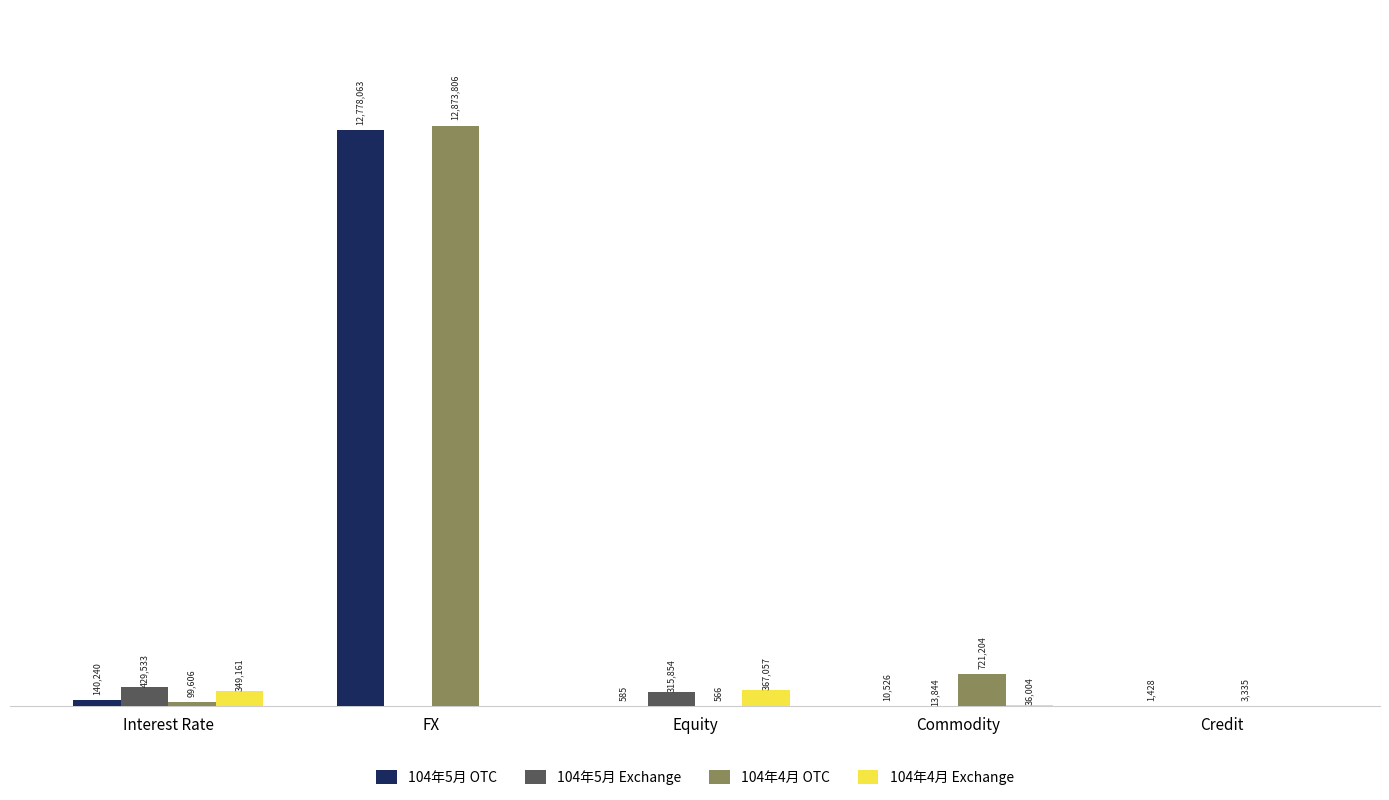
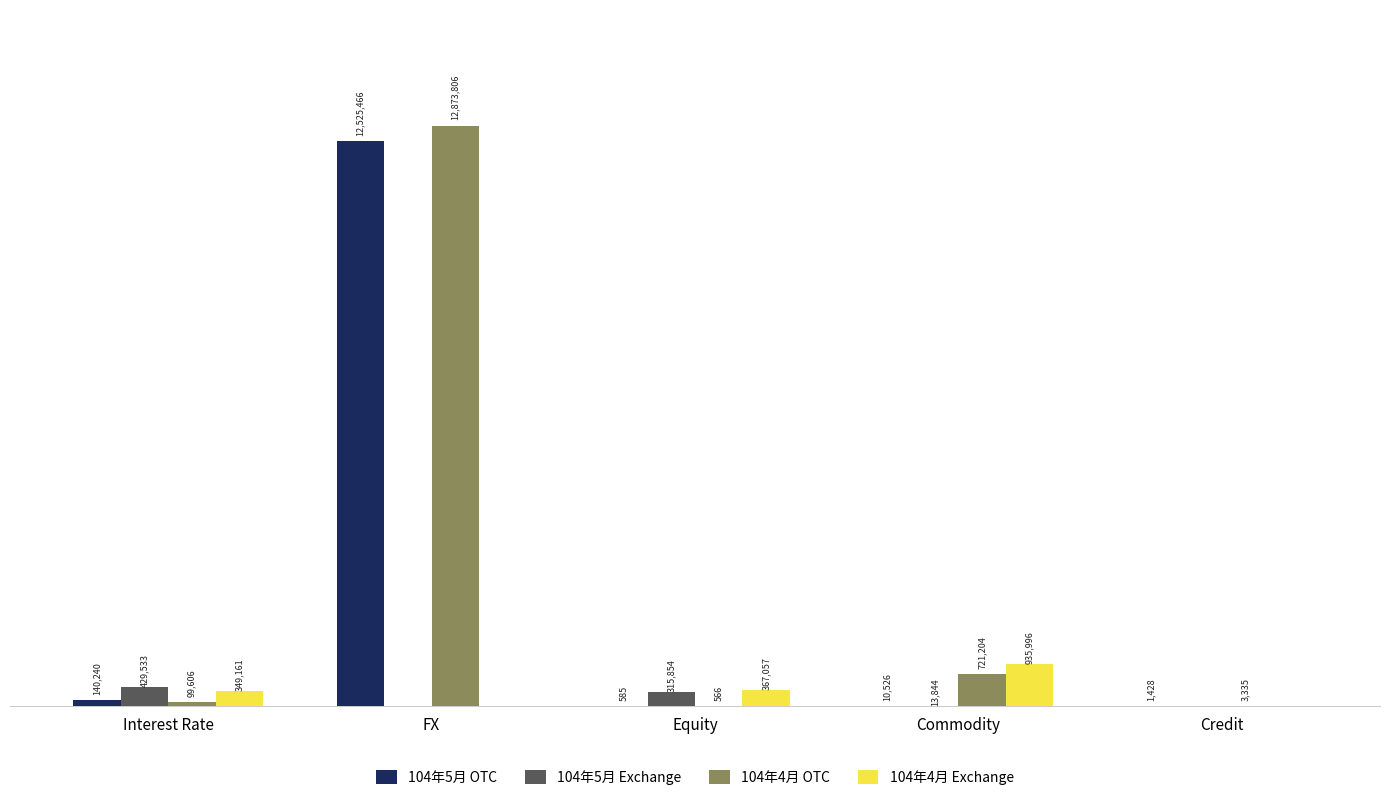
104年5月 OTC, FX: 12,778,063 -> 12,525,466
104年4月 Exchange, Commodity: 36,004 -> 935,996
